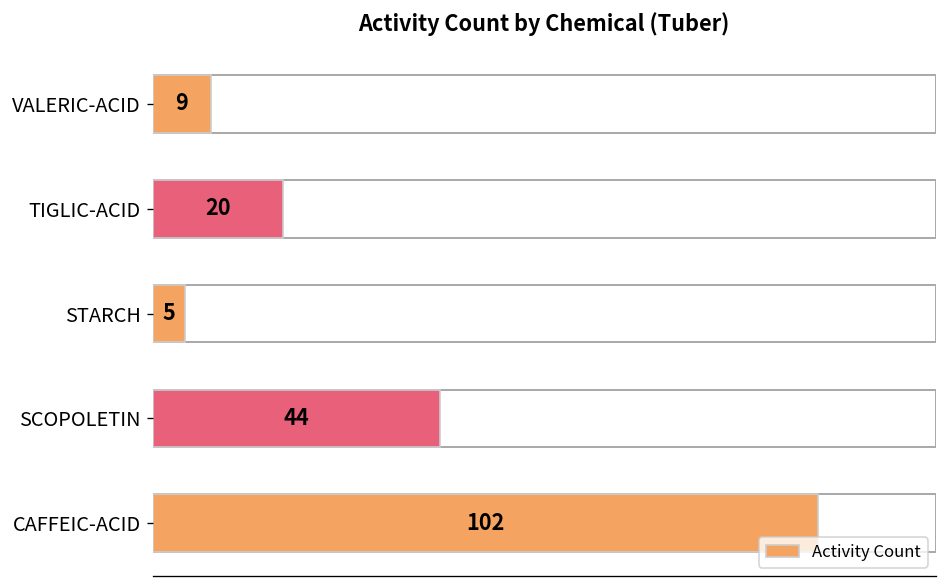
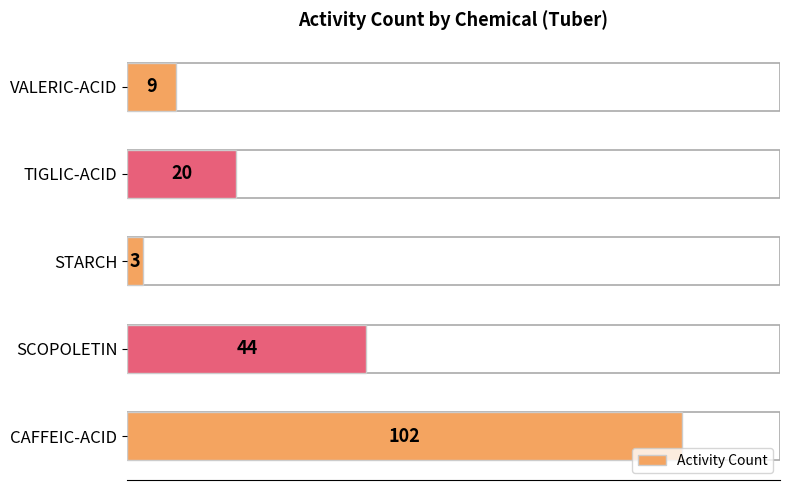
STARCH: 5 -> 3
